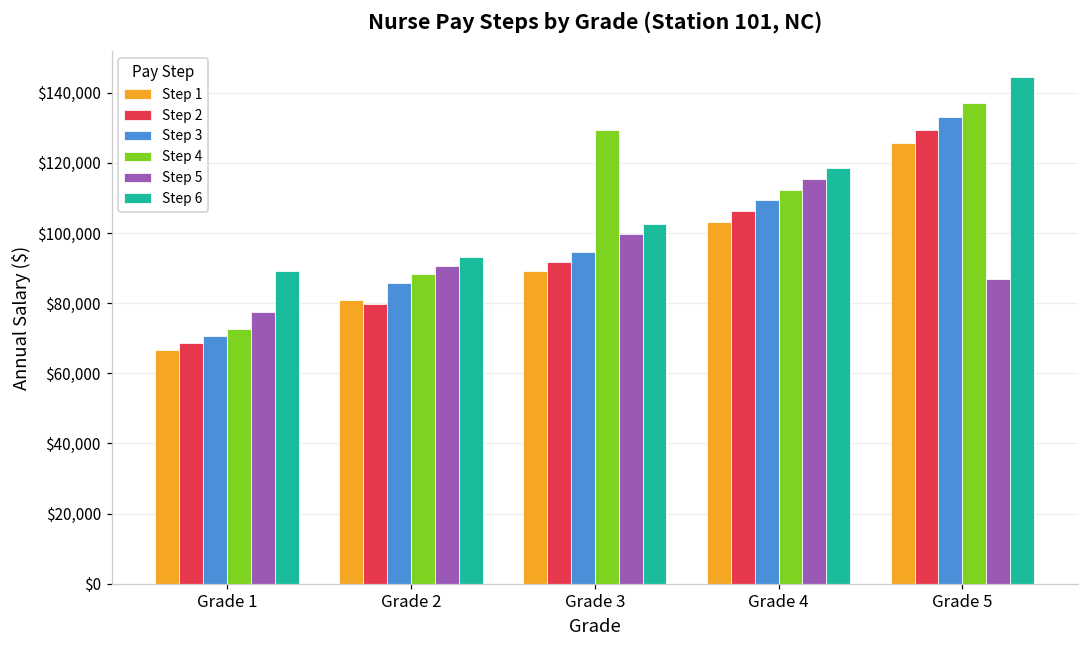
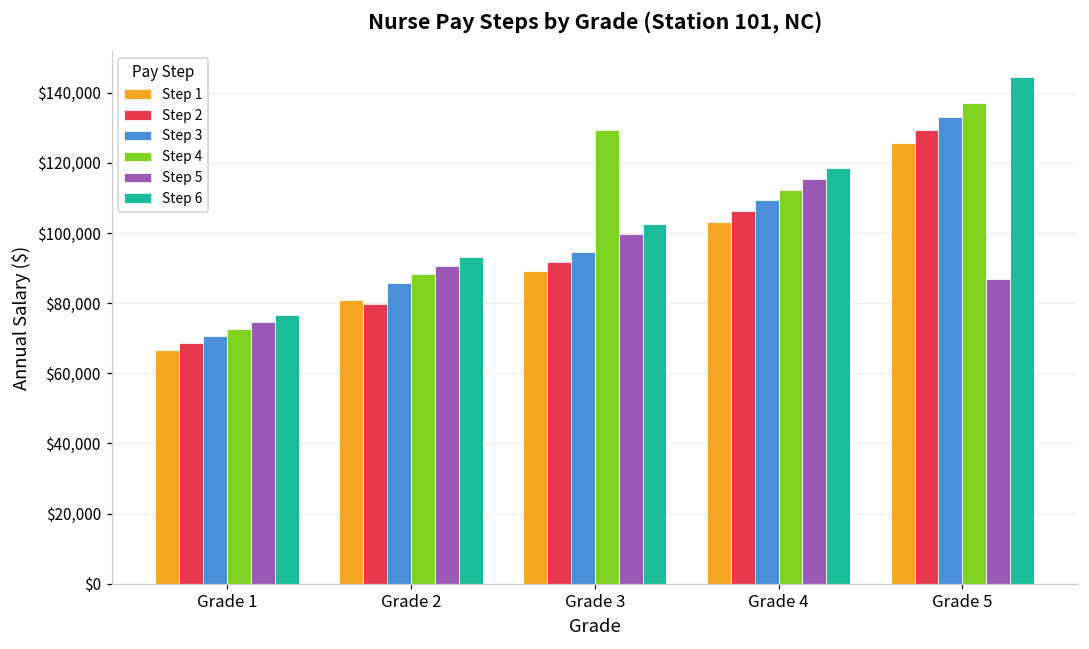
Step 5, Grade 1: $78,000 -> $75,000
Step 6, Grade 1: $89,000 -> $77,000
